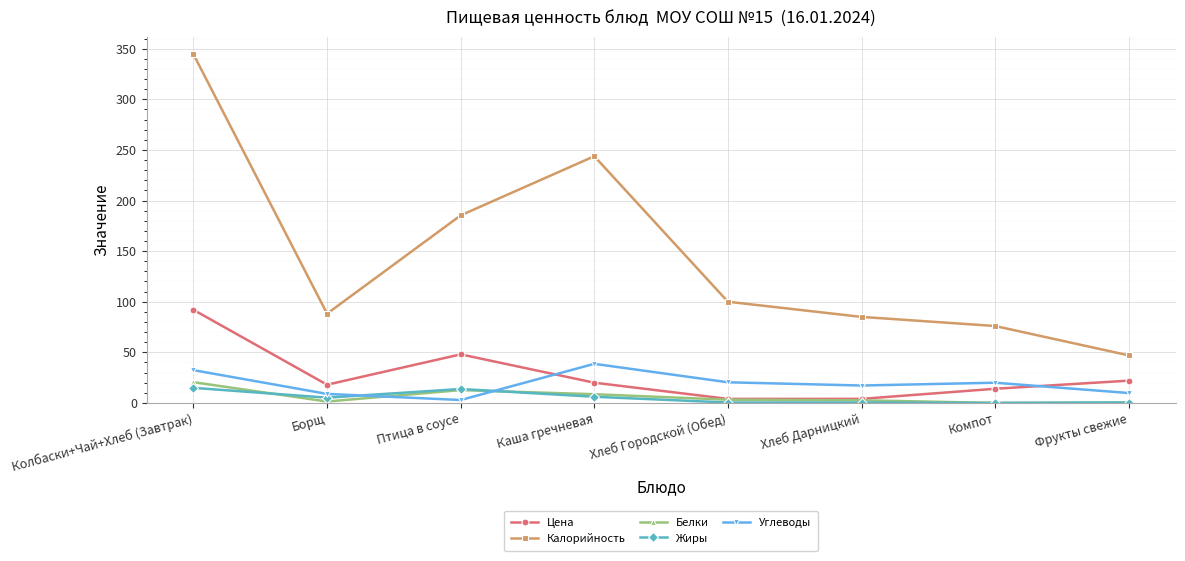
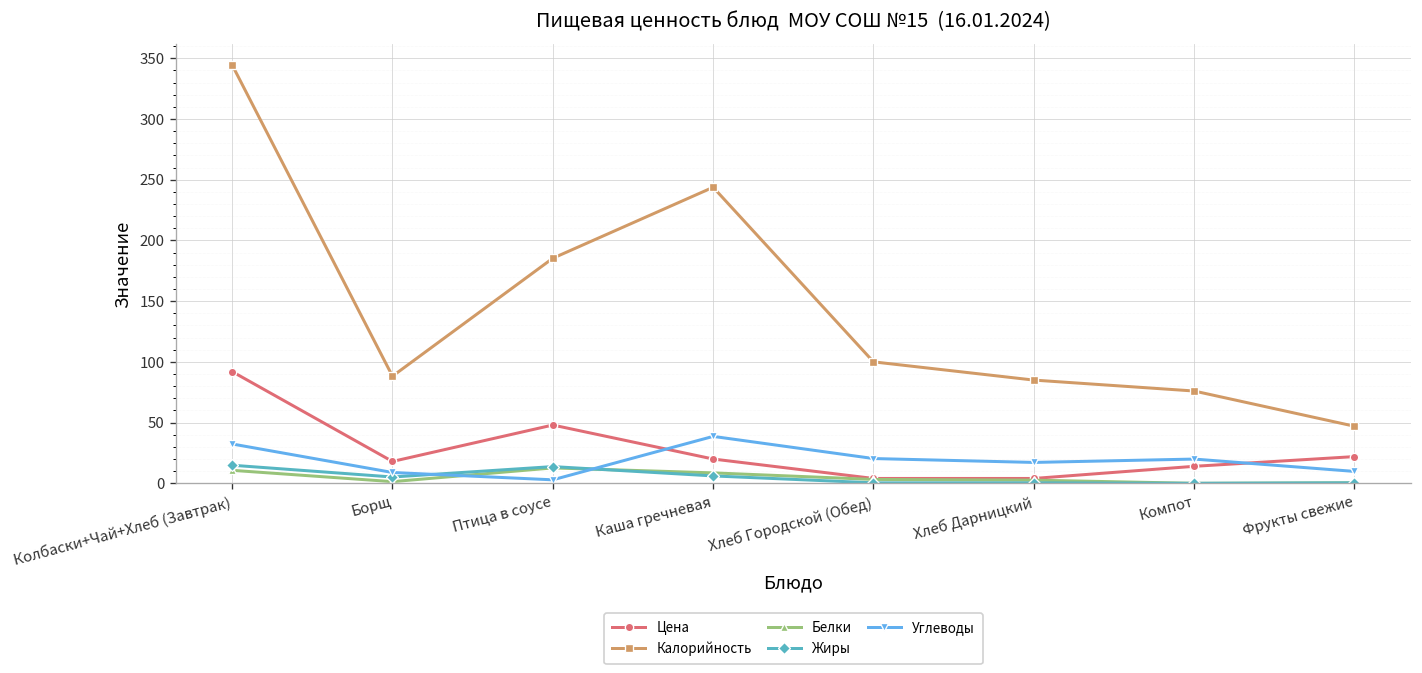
Белки, Колбаски+Чай+Хлеб (Завтрак): 21 -> 11
